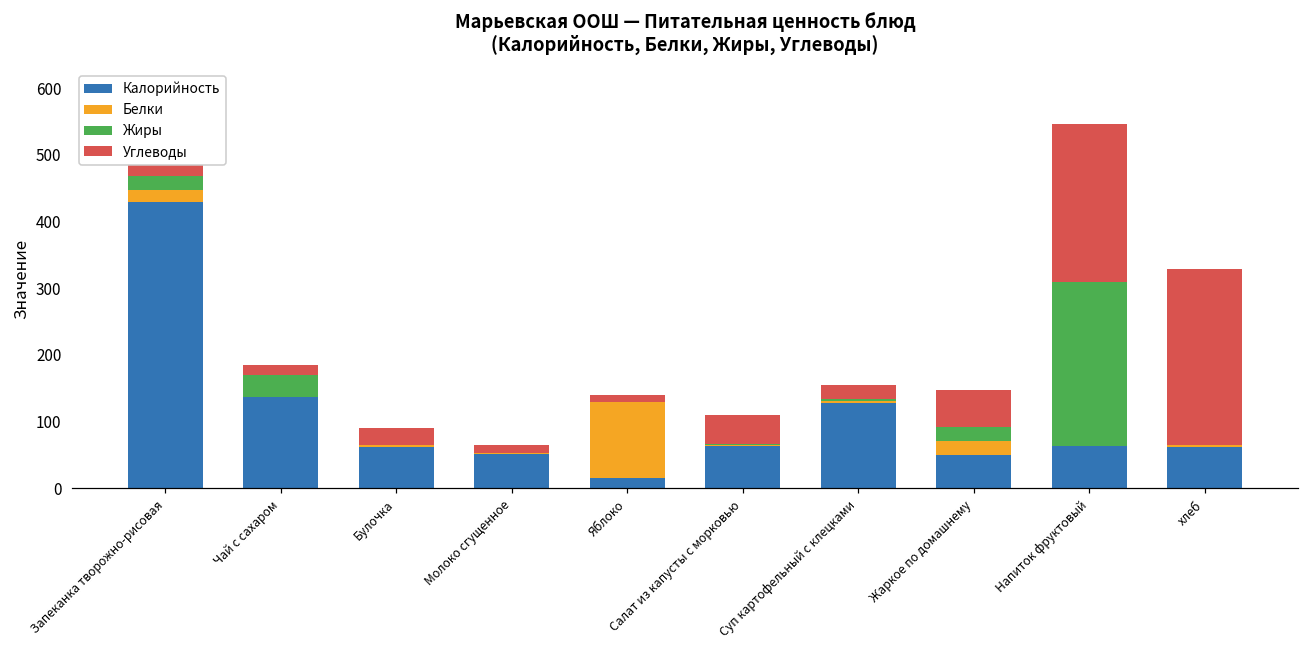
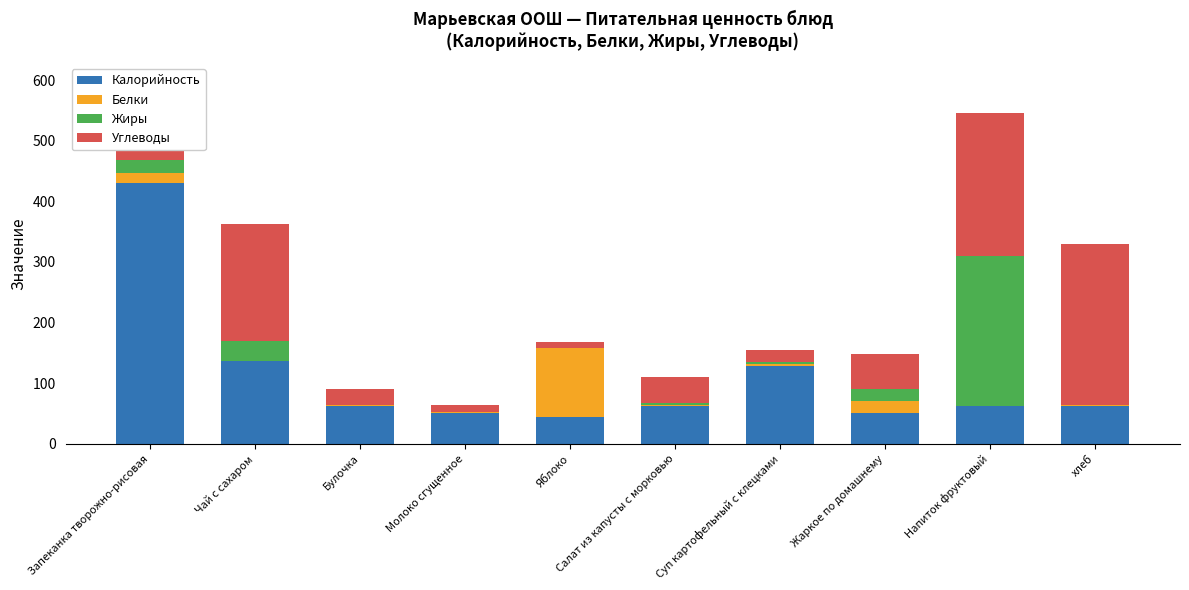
Углеводы, Чай с сахаром: 20 -> 190
Калорийность, Яблоко: 20 -> 40
